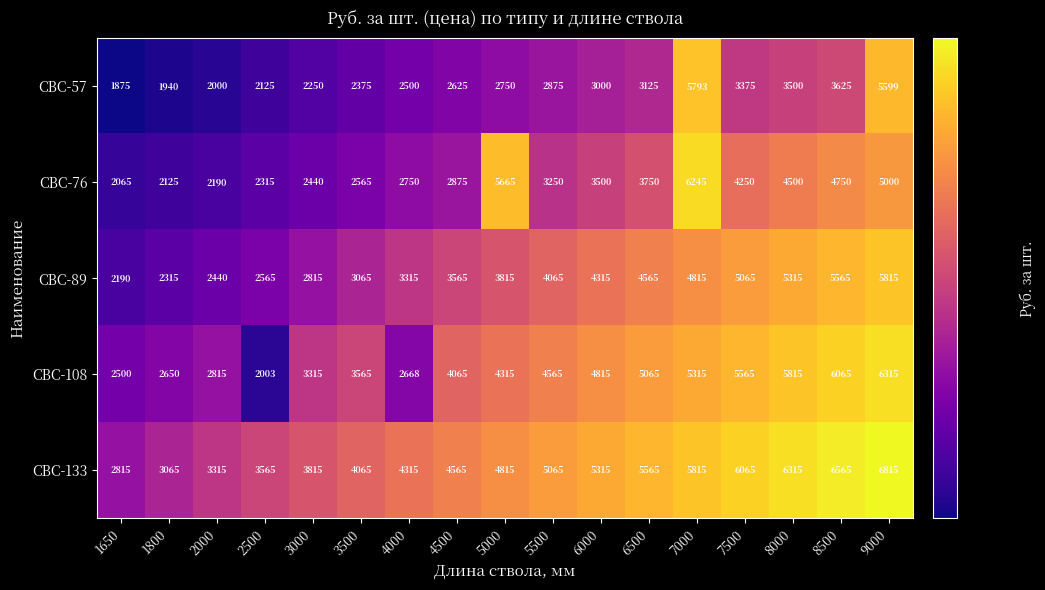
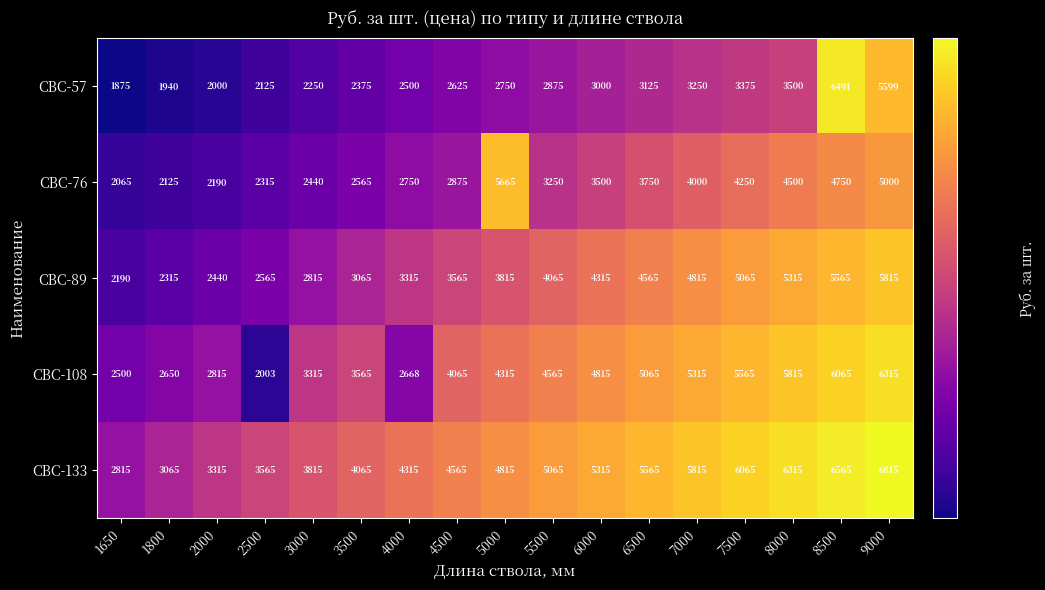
СВС-57, 7000: 5793 -> 3250
СВС-57, 8500: 3625 -> 6491
СВС-76, 7000: 6245 -> 4000
